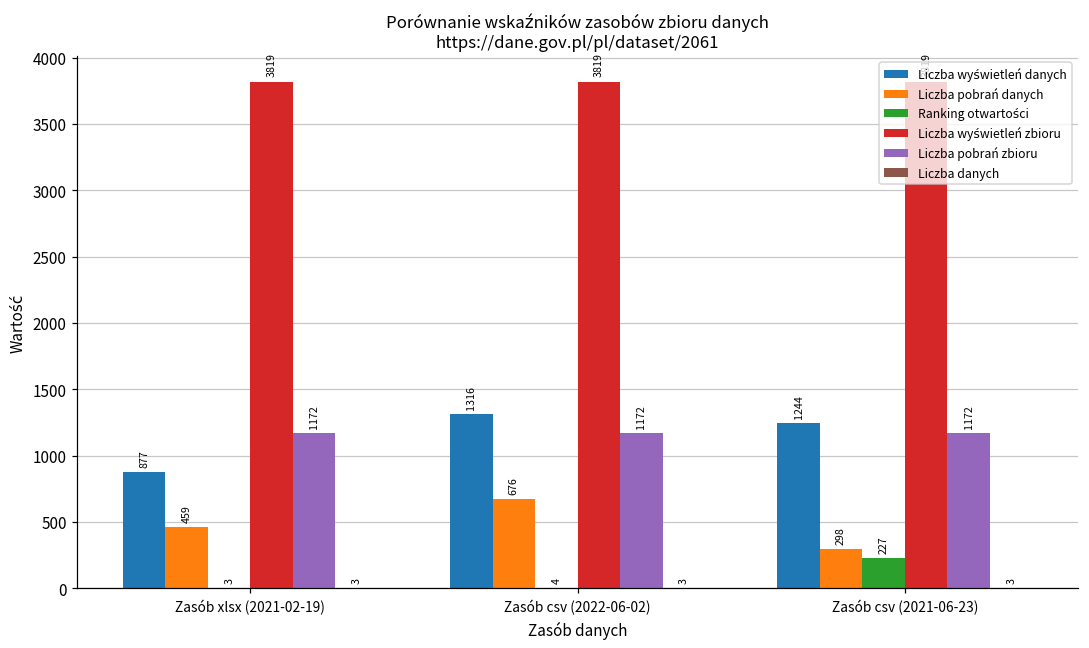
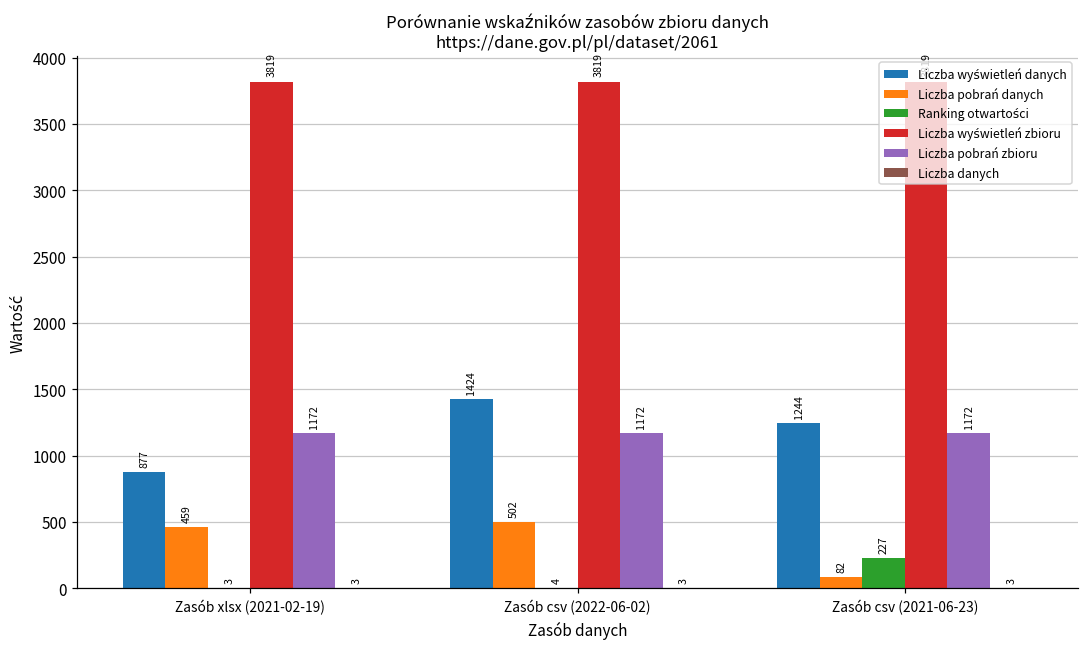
Liczba wyświetleń danych, Zasób csv (2022-06-02): 1316 -> 1424
Liczba pobrań danych, Zasób csv (2022-06-02): 676 -> 502
Liczba pobrań danych, Zasób csv (2021-06-23): 298 -> 82
